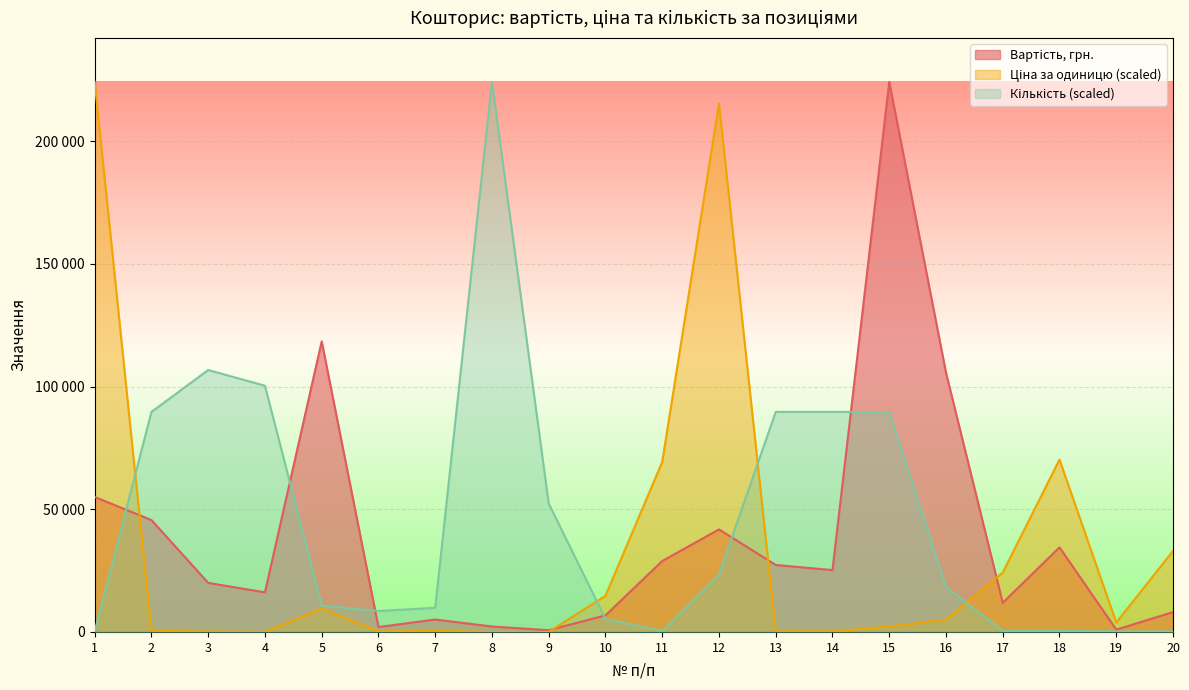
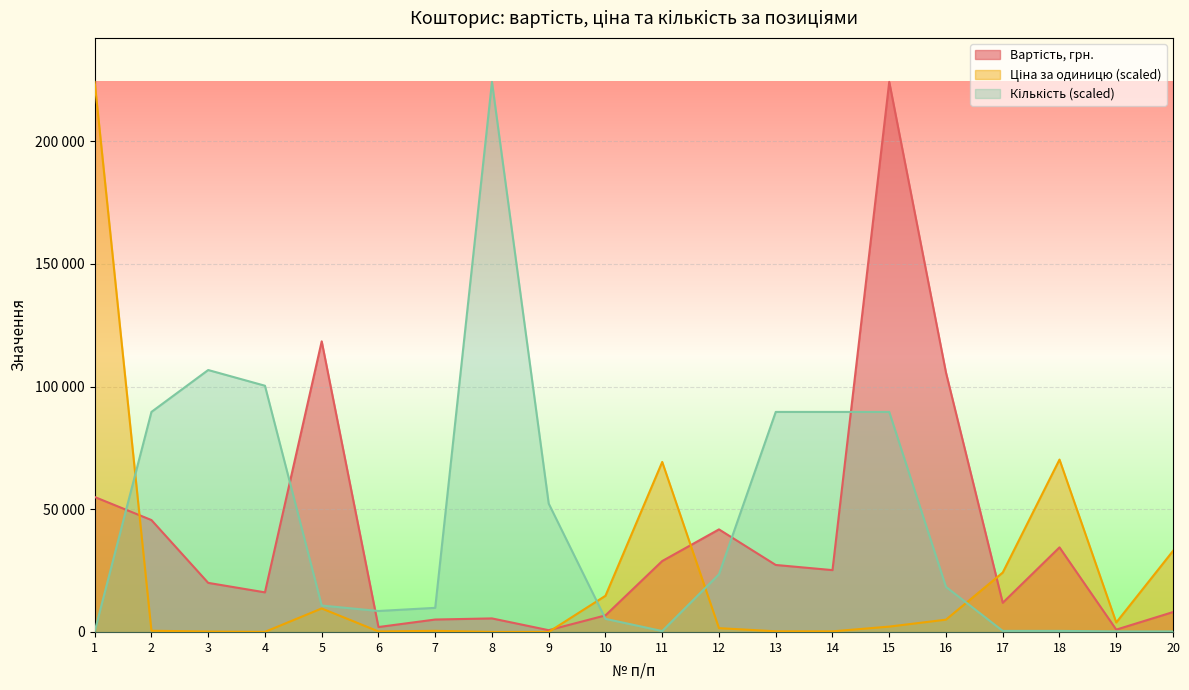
Вартість, грн., 8: 2000 -> 6000
Ціна за одиницю (scaled), 12: 215000 -> 2000
